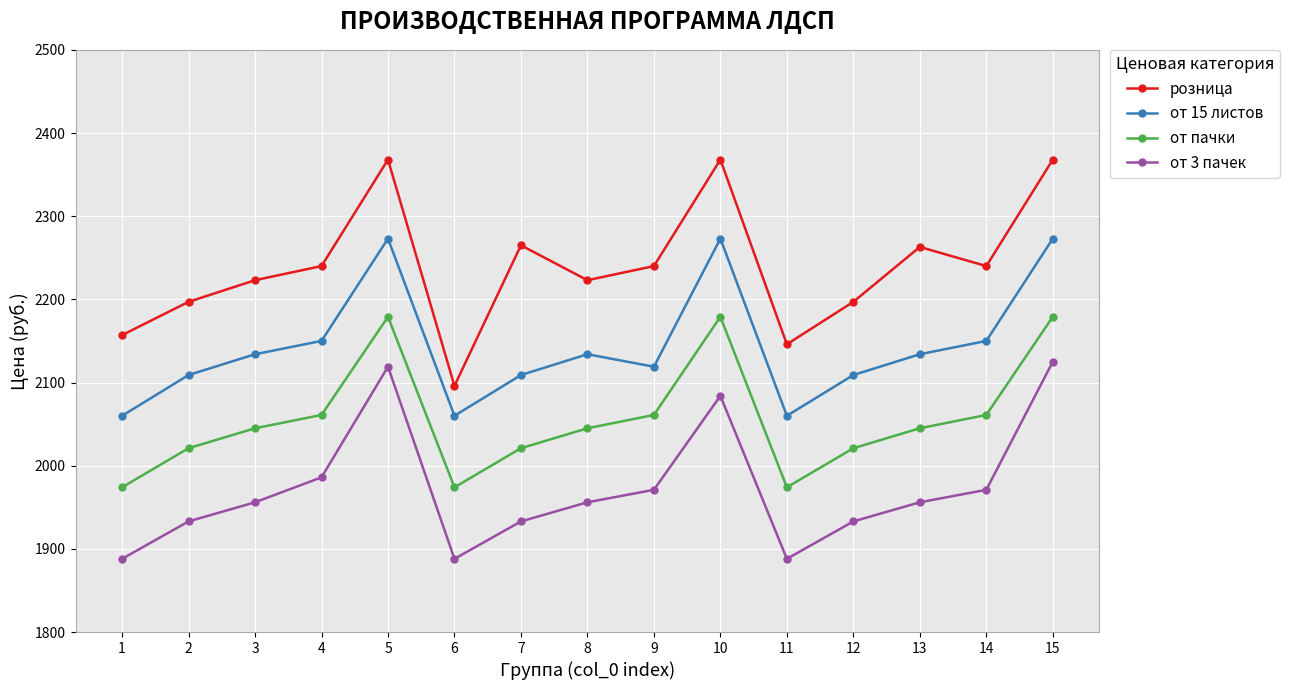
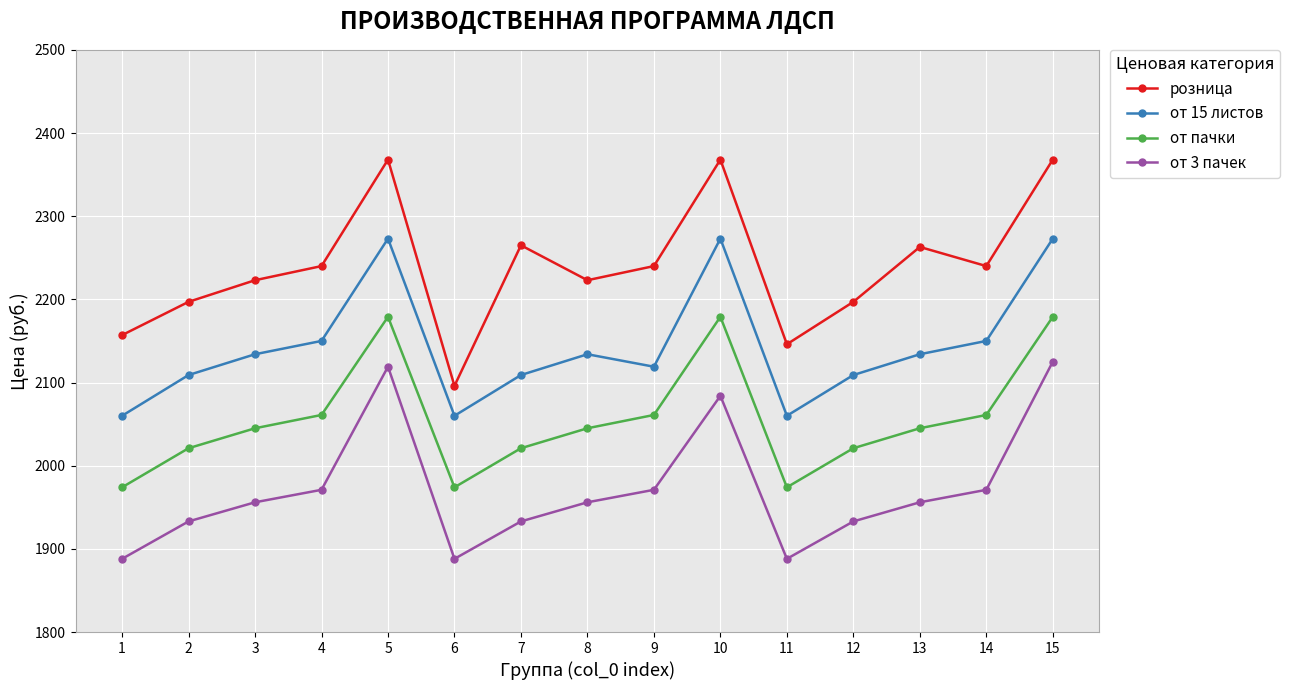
от 3 пачек, 4: 1990 -> 1970
